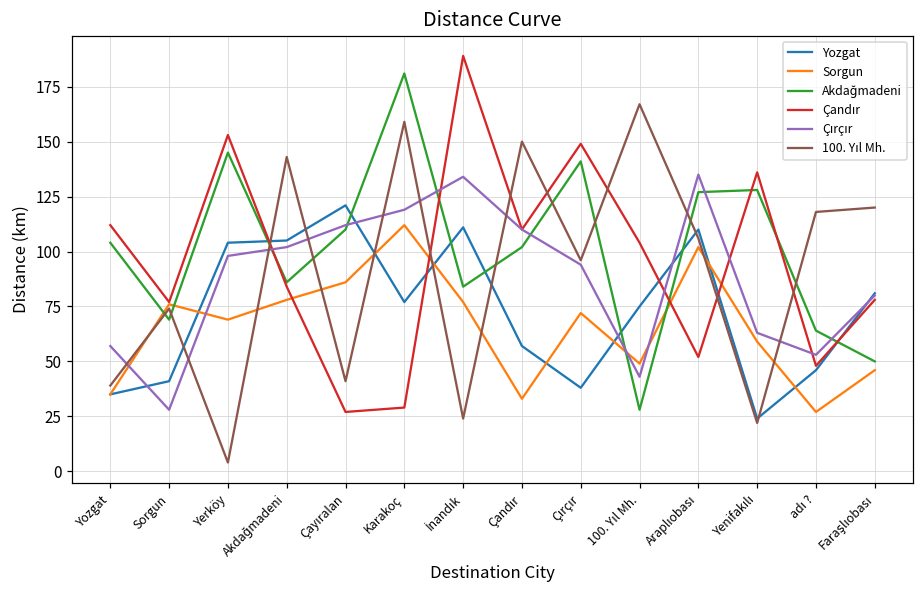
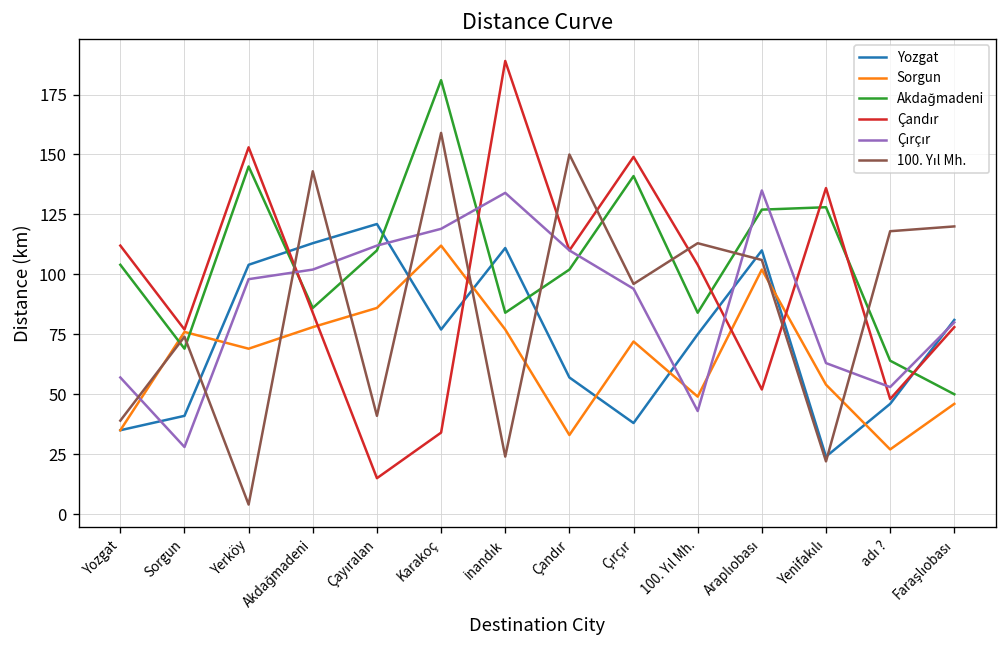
Yozgat, Akdağmadeni: 105 -> 113
Çandır, Çayıralan: 27 -> 15
Çandır, Karakoç: 29 -> 34
Akdağmadeni, 100. Yıl Mh.: 28 -> 84
100. Yıl Mh., 100. Yıl Mh.: 167 -> 113
Sorgun, Yenifakılı: 59 -> 54
